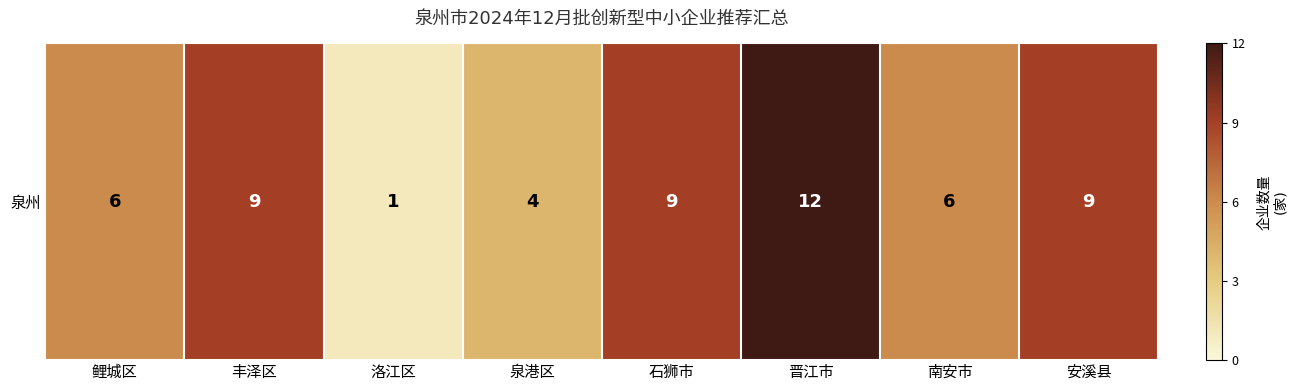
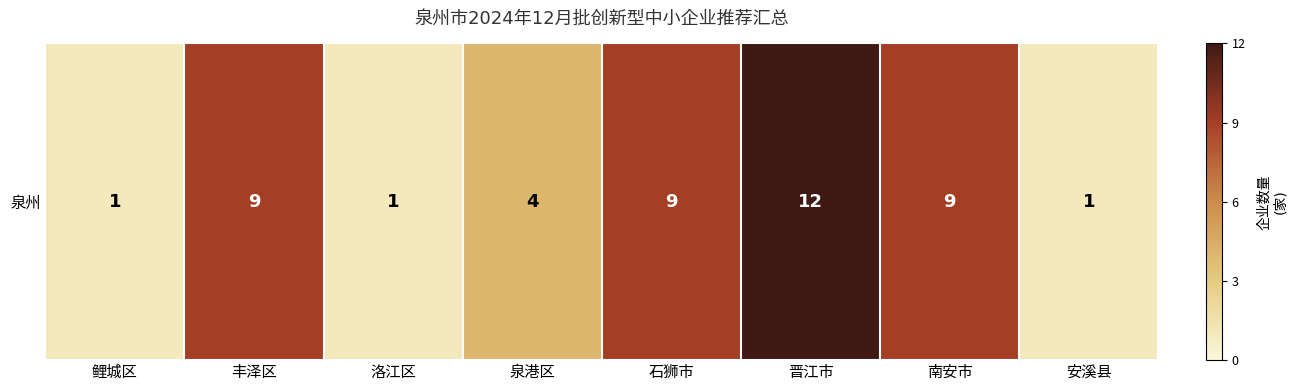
泉州, 鲤城区: 6 -> 1
泉州, 南安市: 6 -> 9
泉州, 安溪县: 9 -> 1
